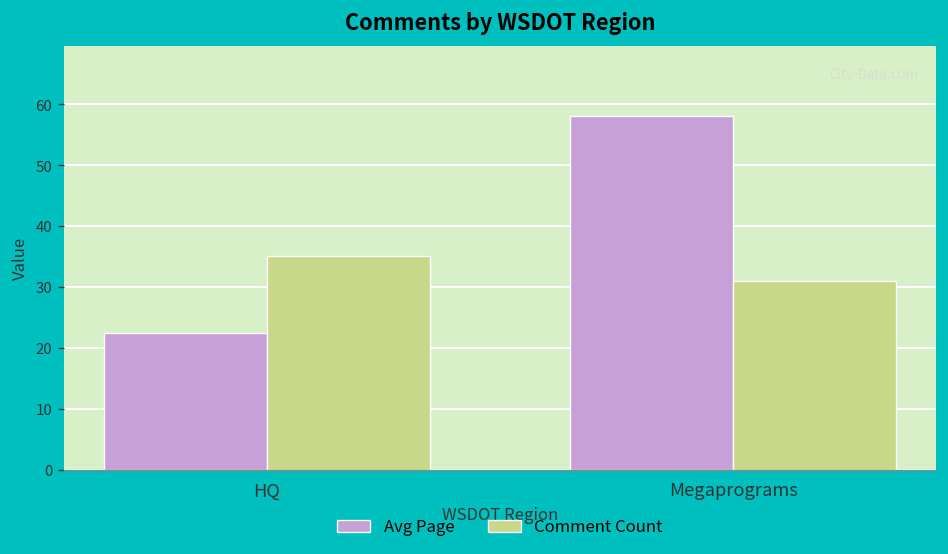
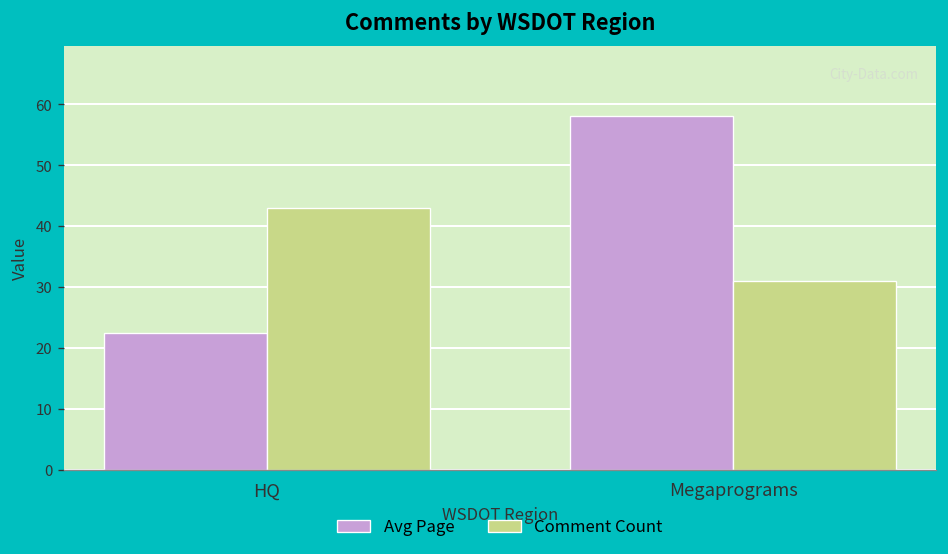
Comment Count, HQ: 35 -> 43
